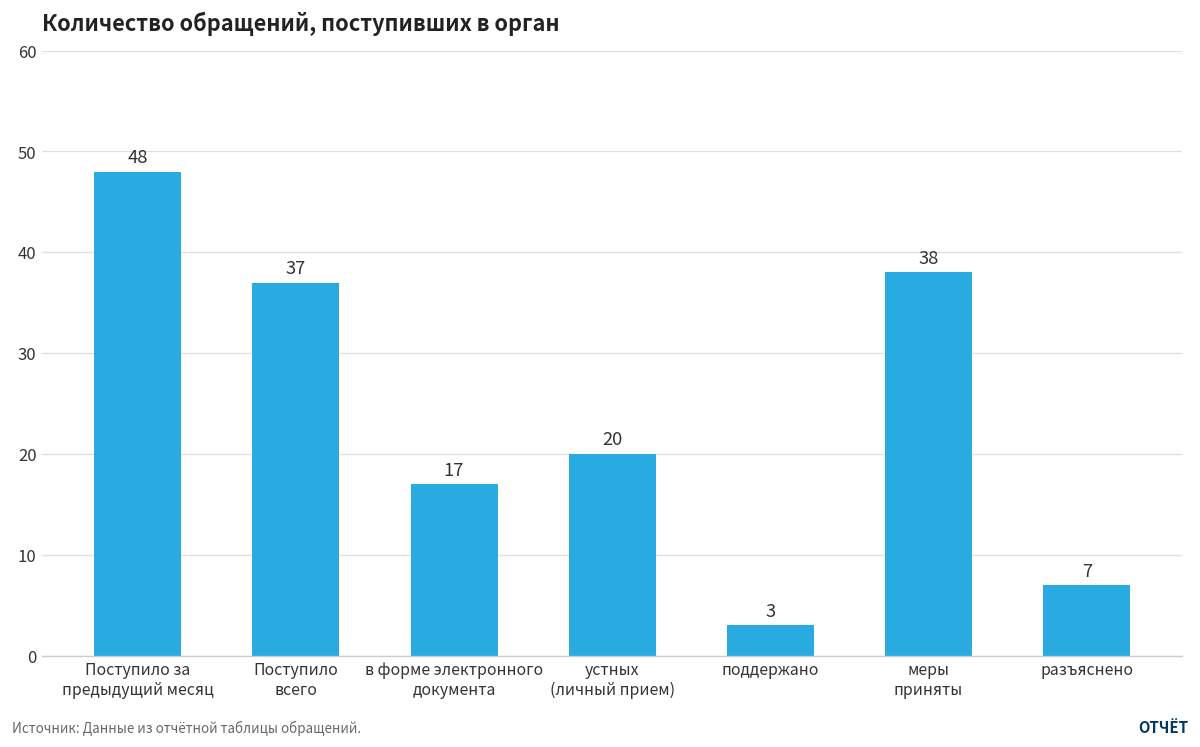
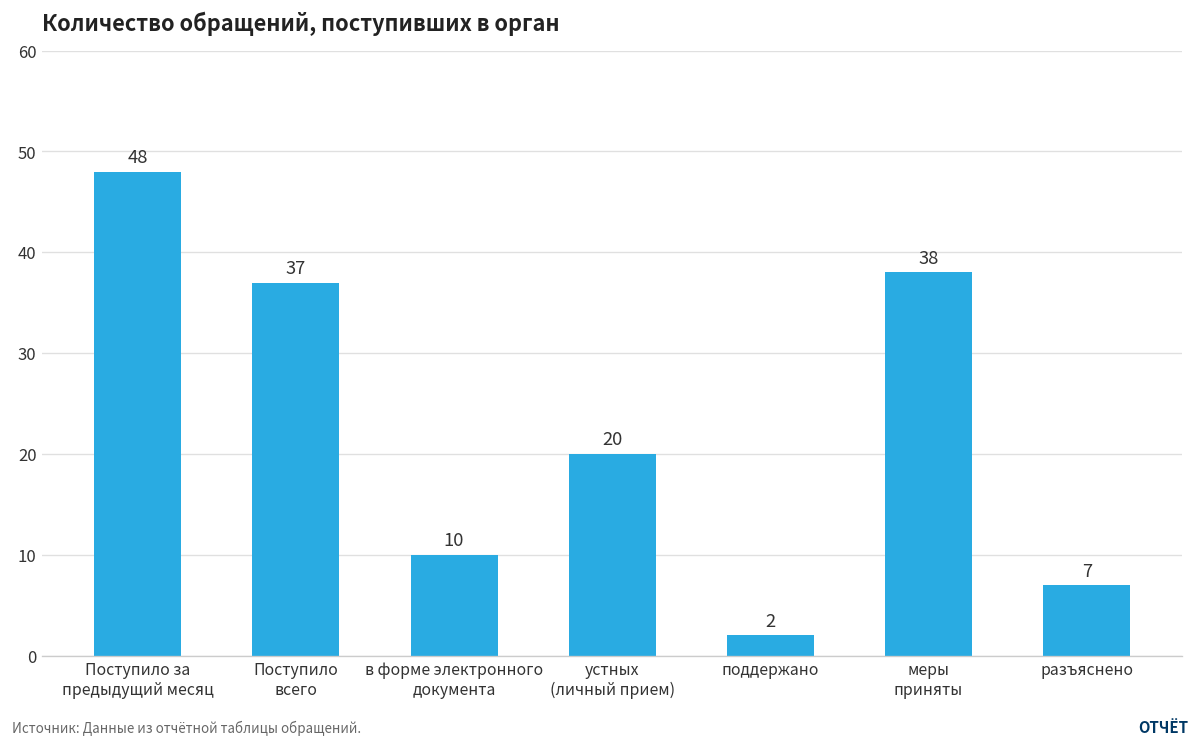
в форме электронного документа: 17 -> 10
поддержано: 3 -> 2
